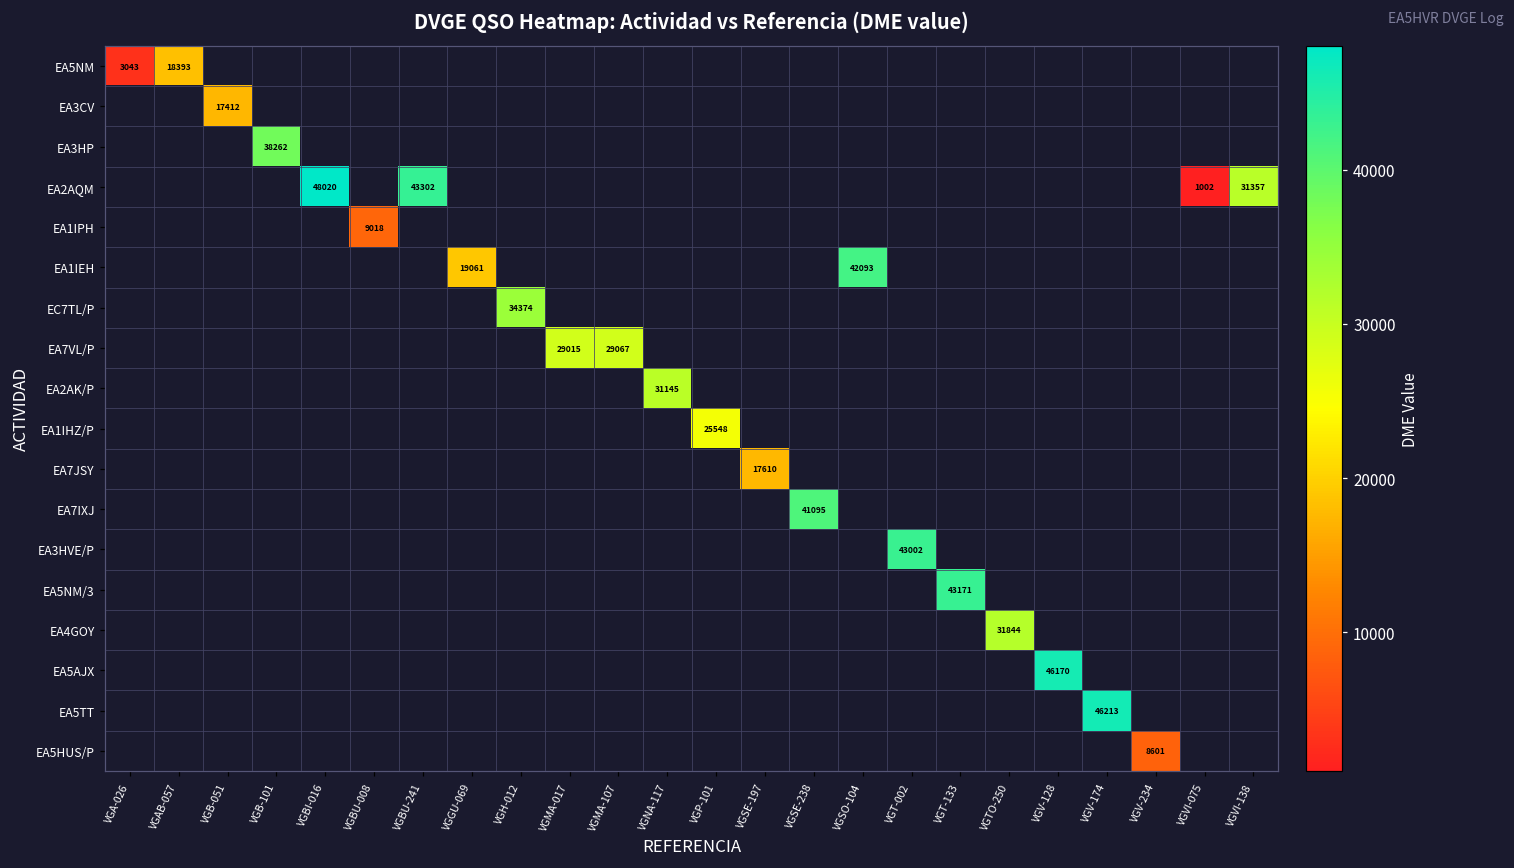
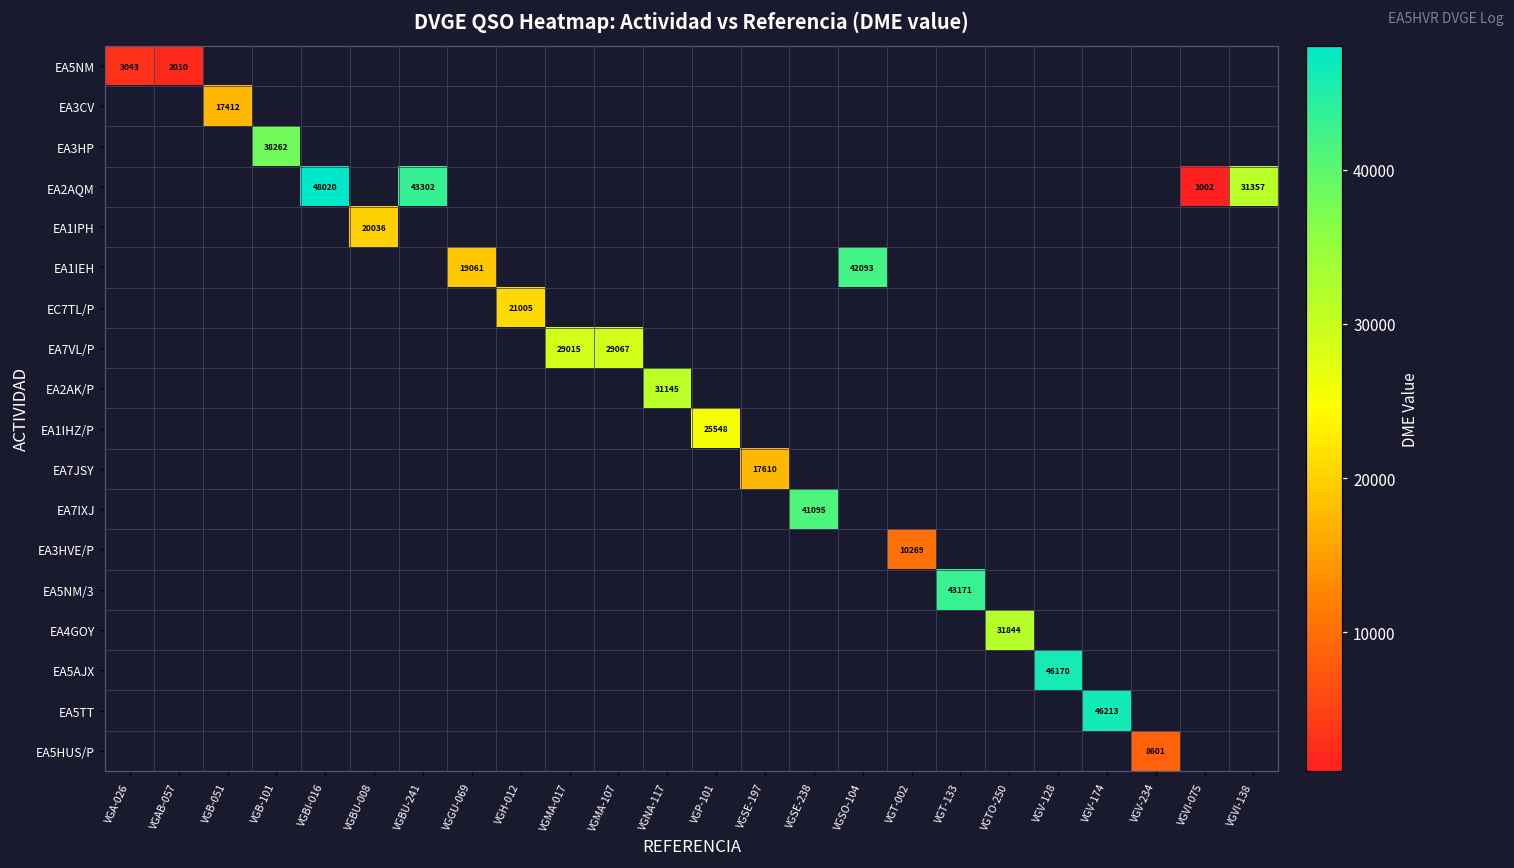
EA5NM, VGAB-057: 18393 -> 2010
EA1IPH, VGBU-008: 9018 -> 20036
EC7TL/P, VGH-012: 34374 -> 21005
EA3HVE/P, VGT-002: 43002 -> 10269
